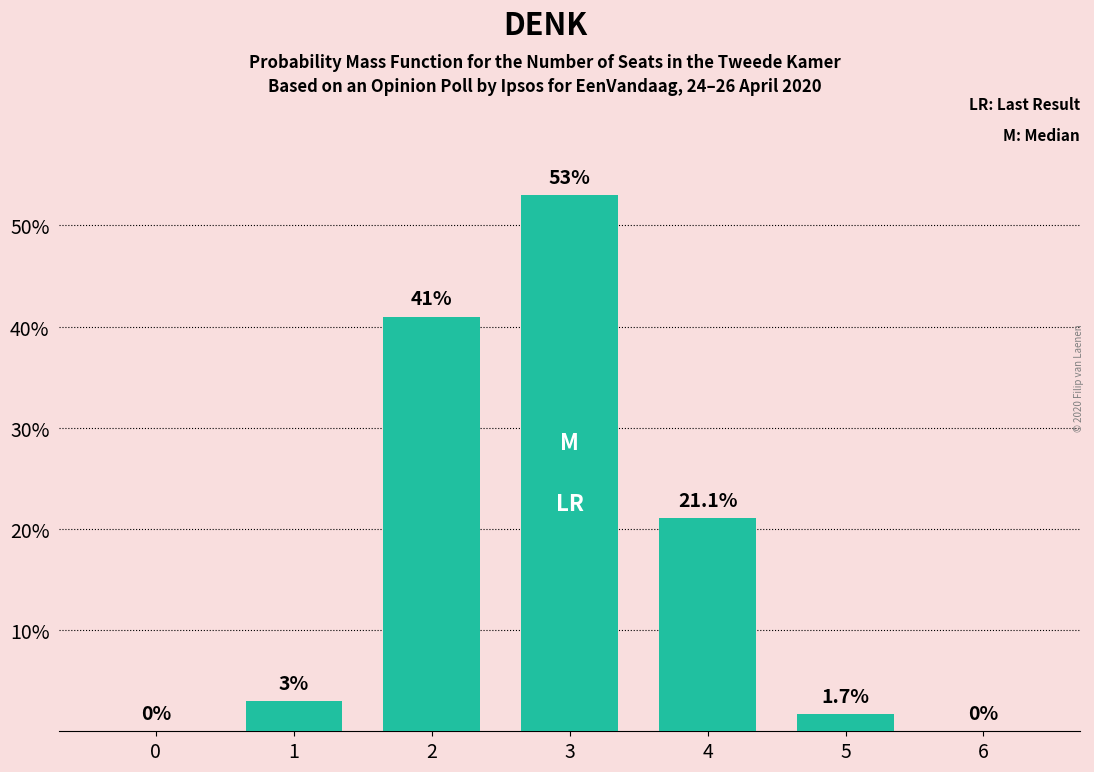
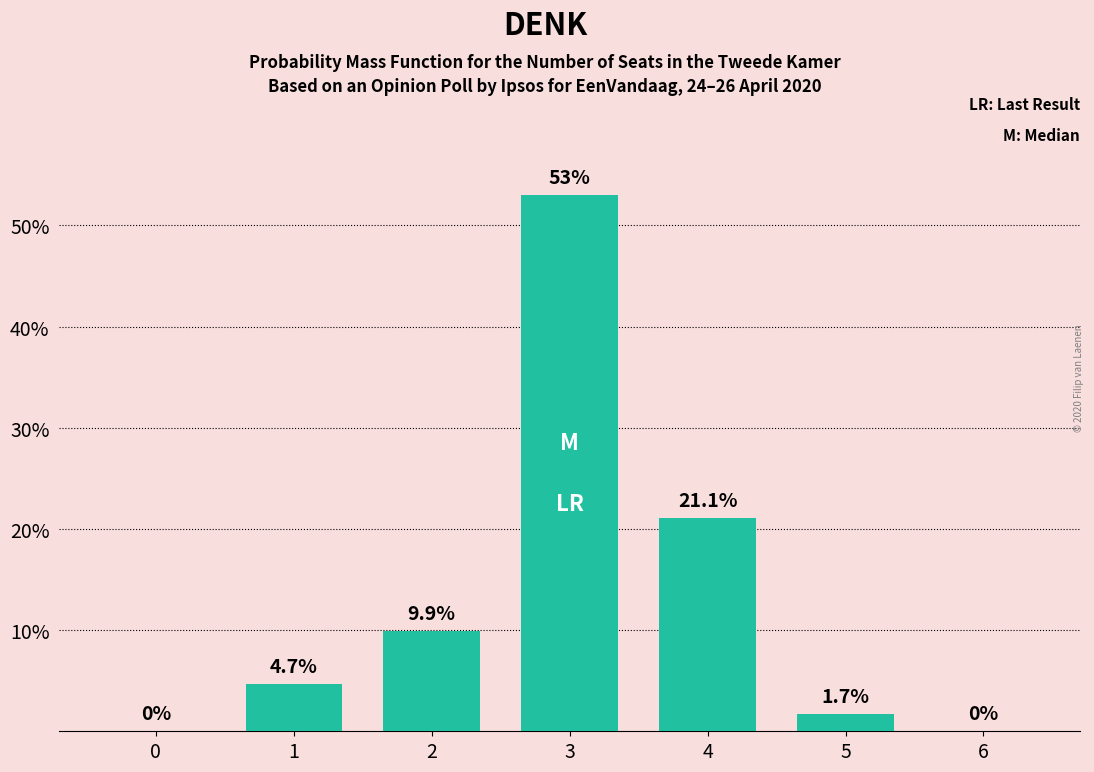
1: 3% -> 4.7%
2: 41% -> 9.9%
